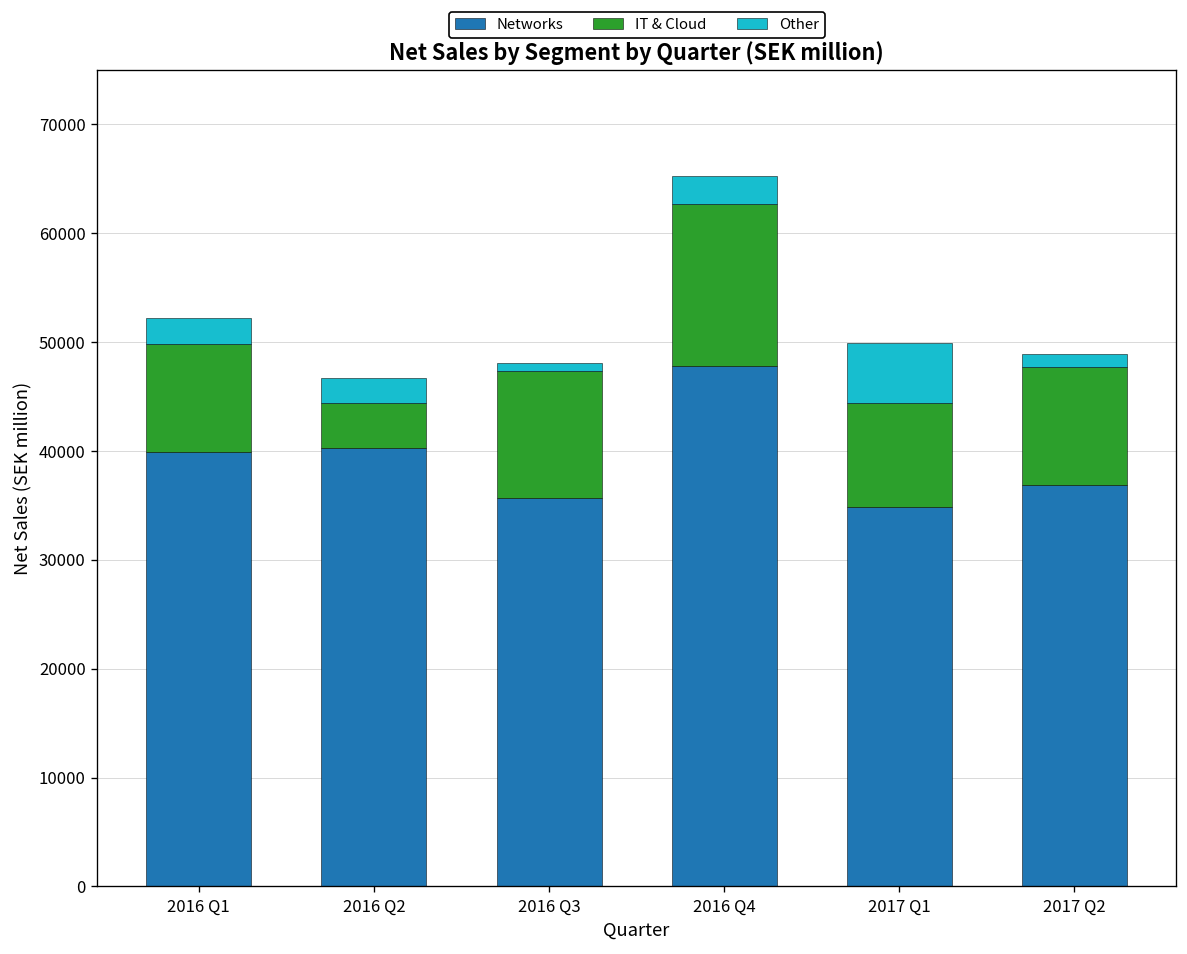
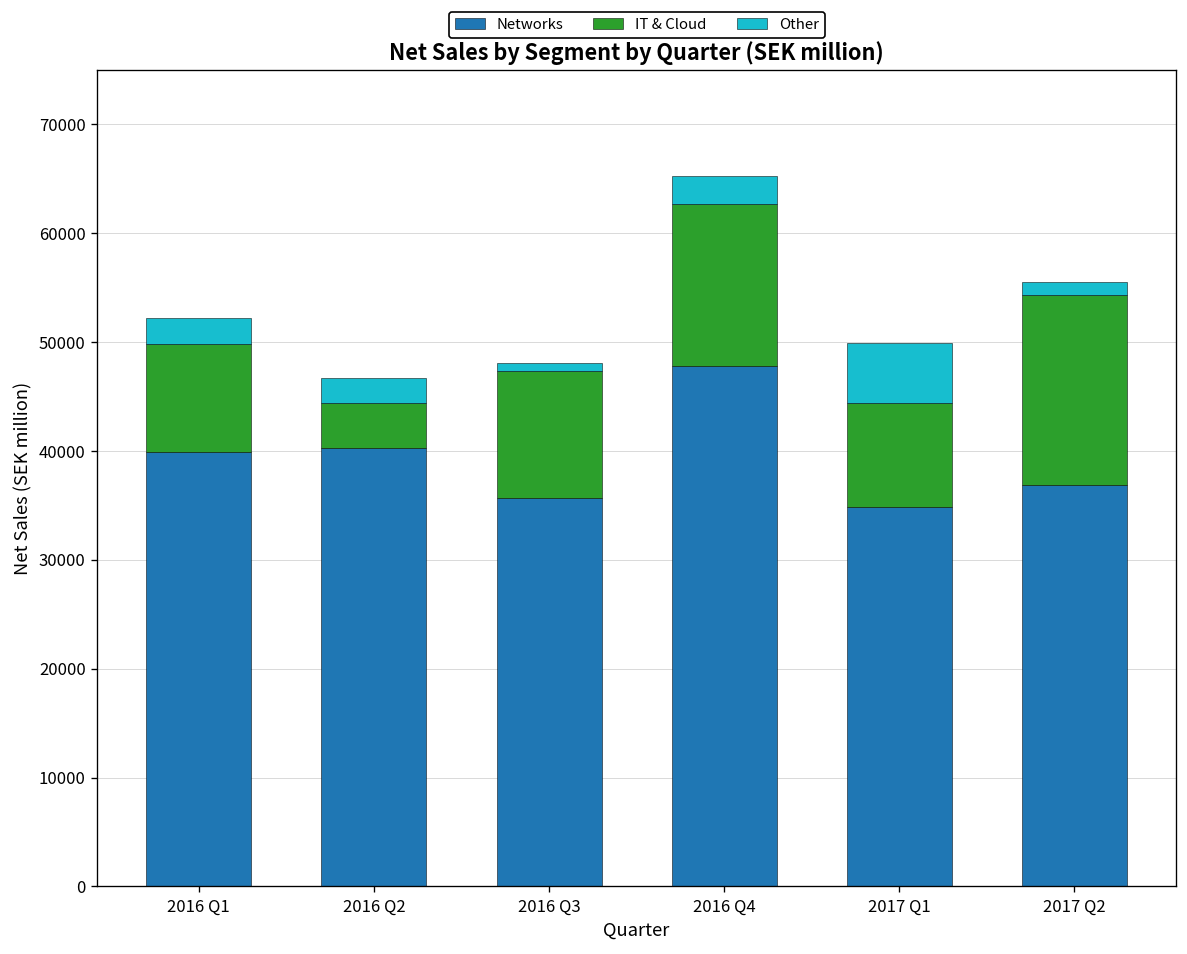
IT & Cloud, 2017 Q2: 11000 -> 17000
